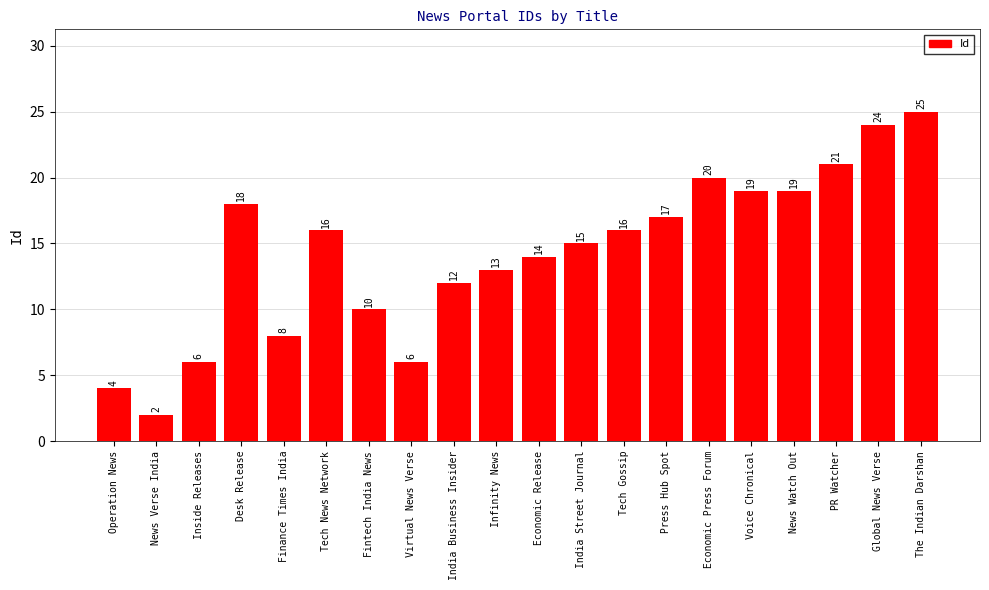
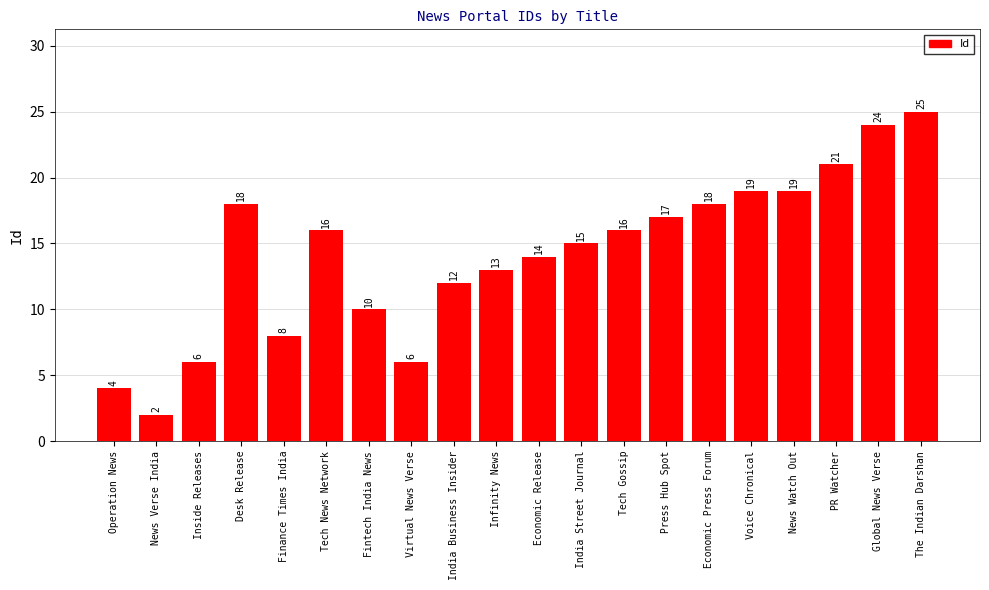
Economic Press Forum: 20 -> 18
